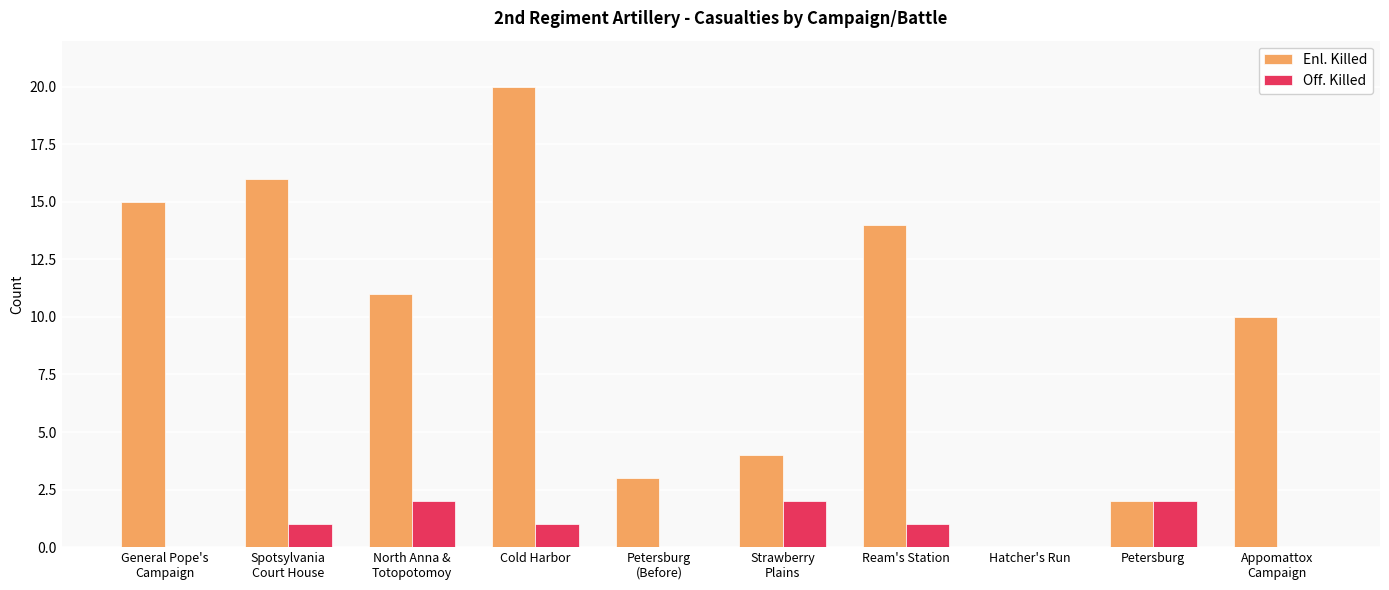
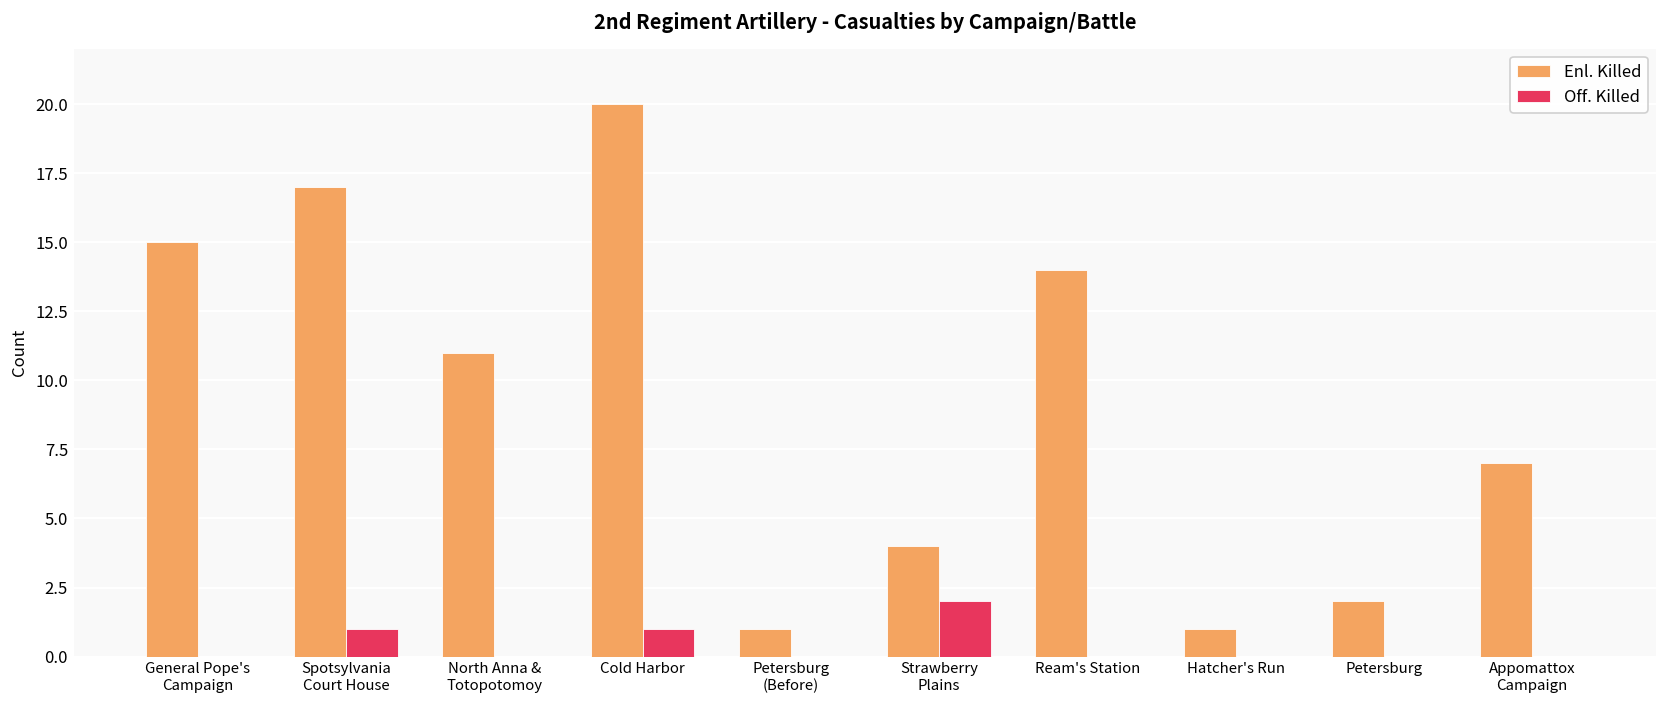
Enl. Killed, Spotsylvania Court House: 16 -> 17
Off. Killed, North Anna & Totopotomoy: 2 -> 0
Enl. Killed, Petersburg (Before): 3 -> 1
Off. Killed, Ream's Station: 1 -> 0
Enl. Killed, Hatcher's Run: 0 -> 1
Off. Killed, Petersburg: 2 -> 0
Enl. Killed, Appomattox Campaign: 10 -> 7
